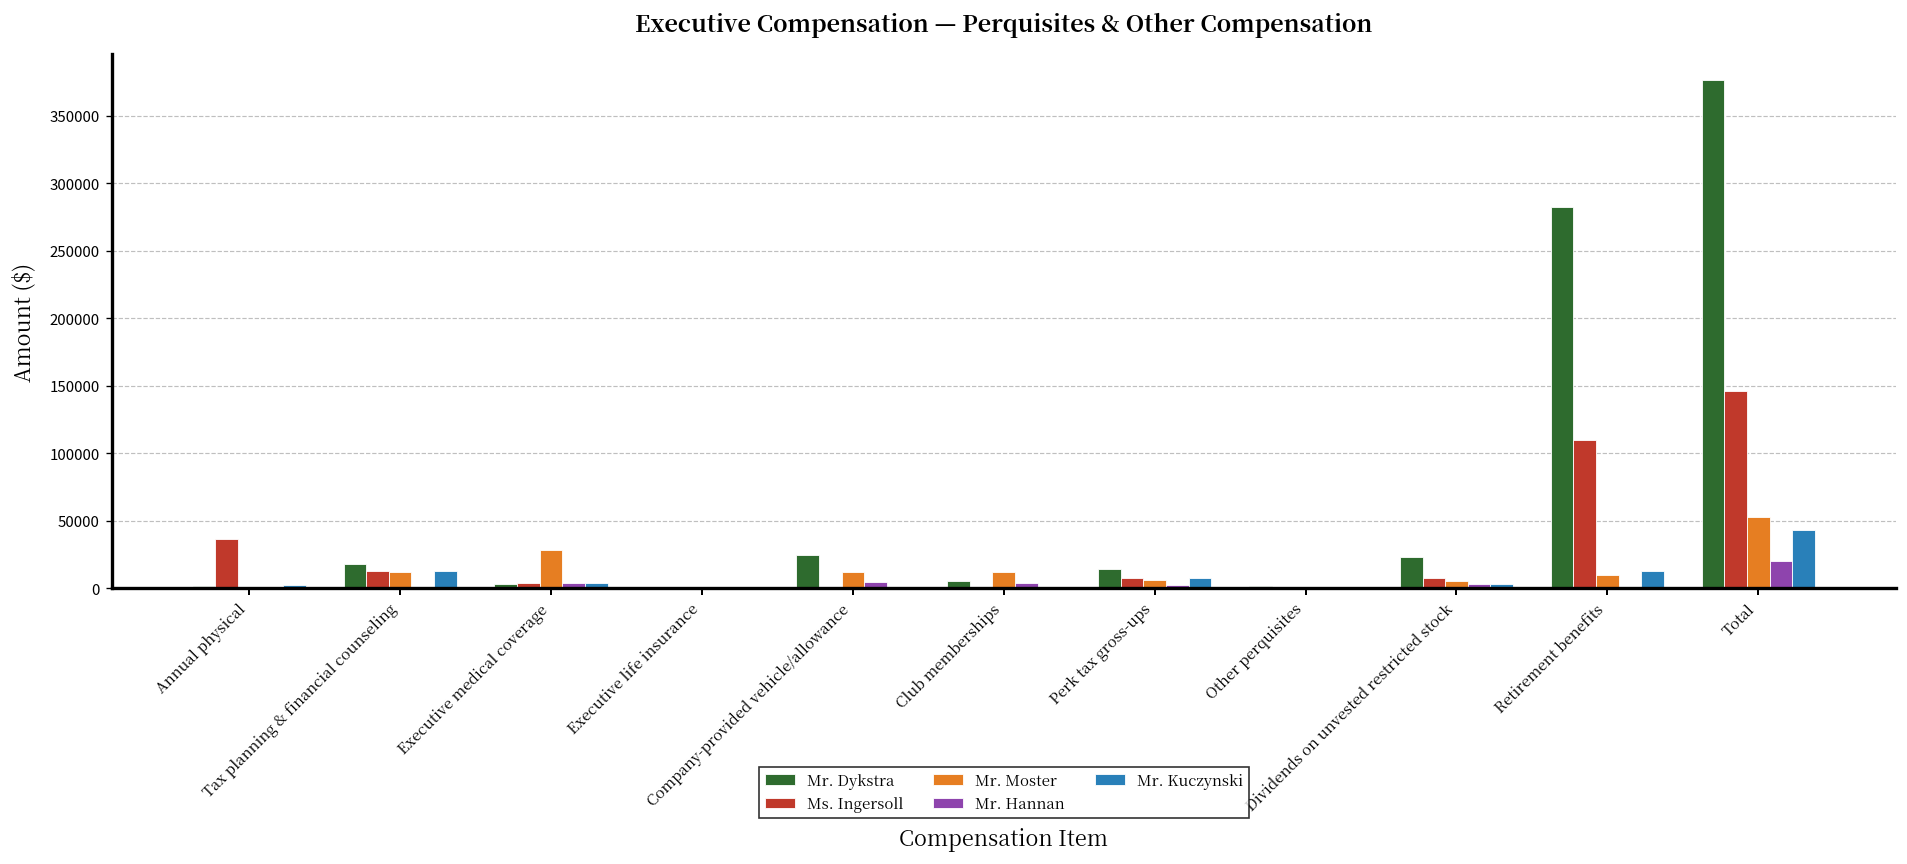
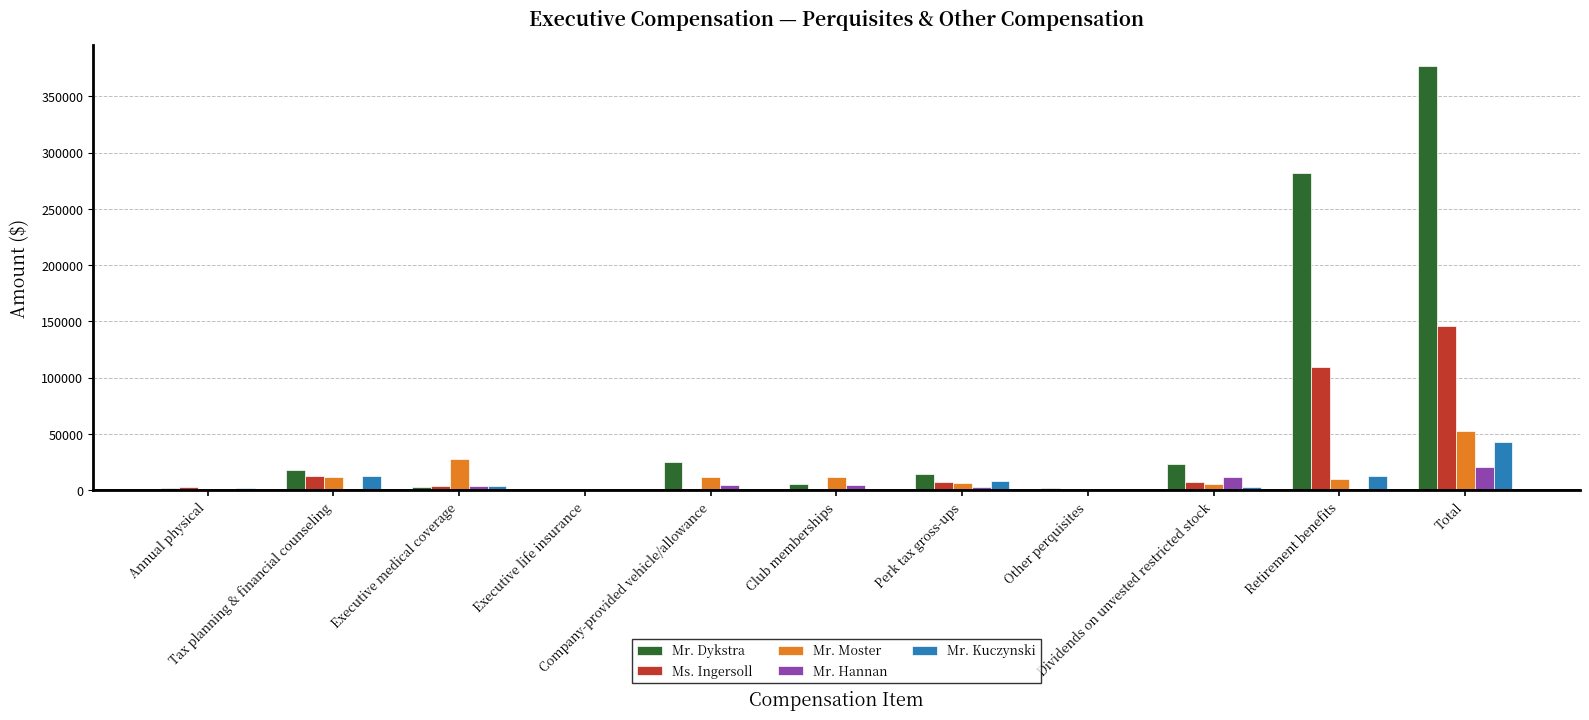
Ms. Ingersoll, Annual physical: 37000 -> 3000
Mr. Hannan, Dividends on unvested restricted stock: 3000 -> 12000
